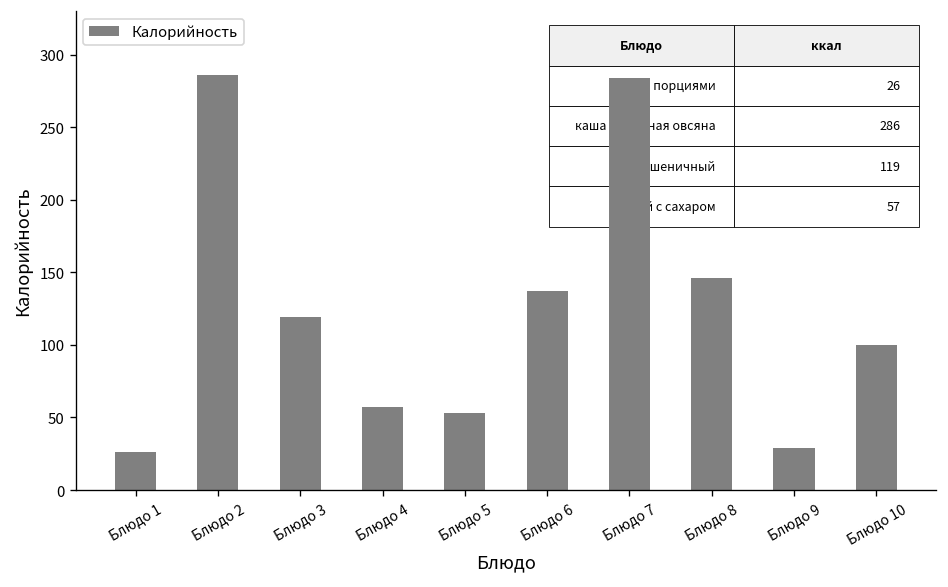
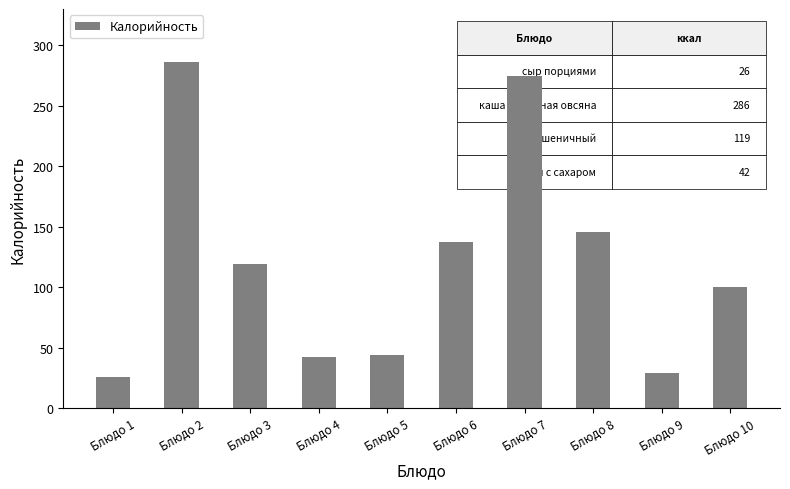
Блюдо 4: 57 -> 42
Блюдо 5: 53 -> 44
Блюдо 7: 284 -> 275
